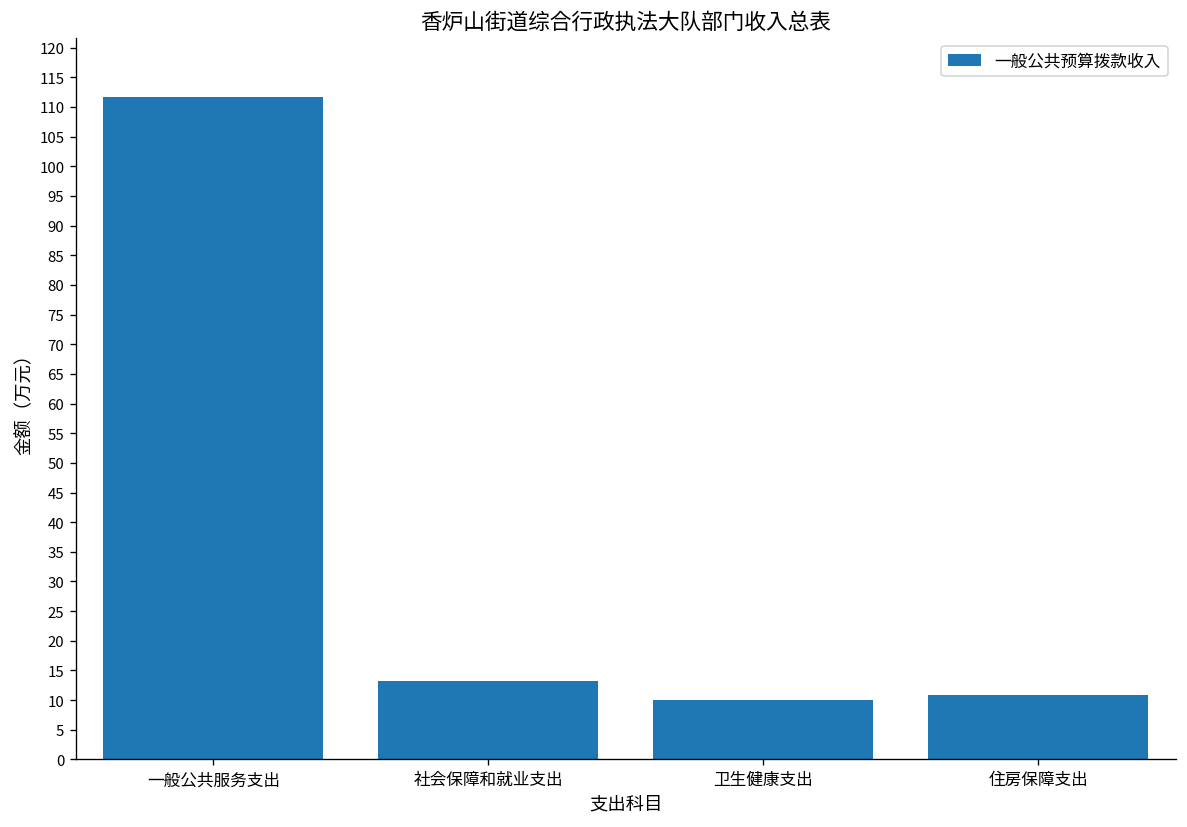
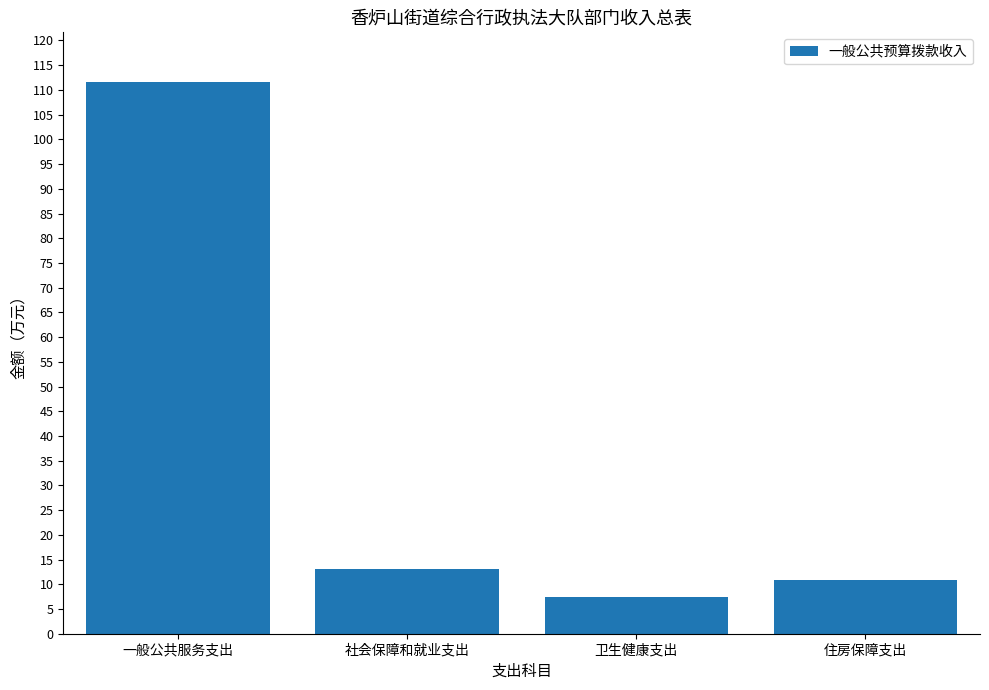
卫生健康支出: 10 -> 7
